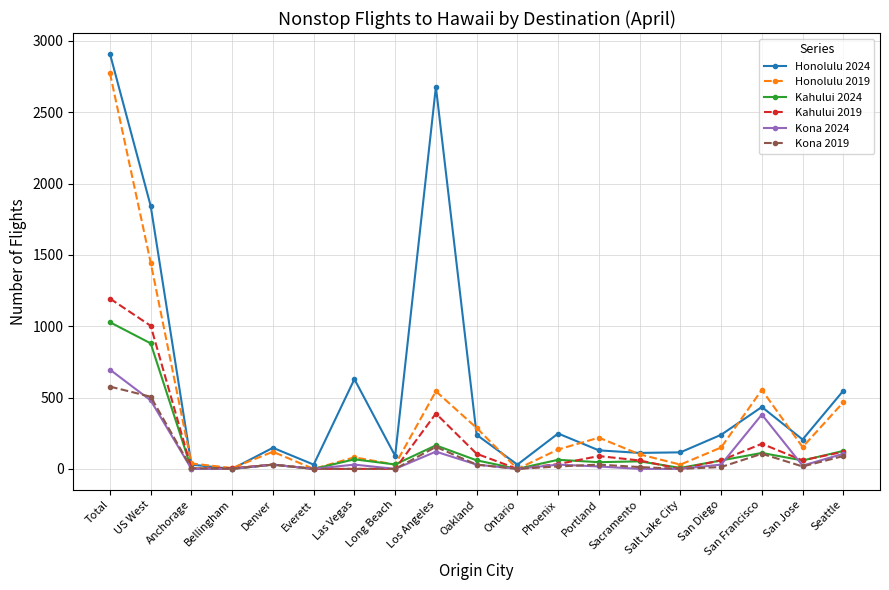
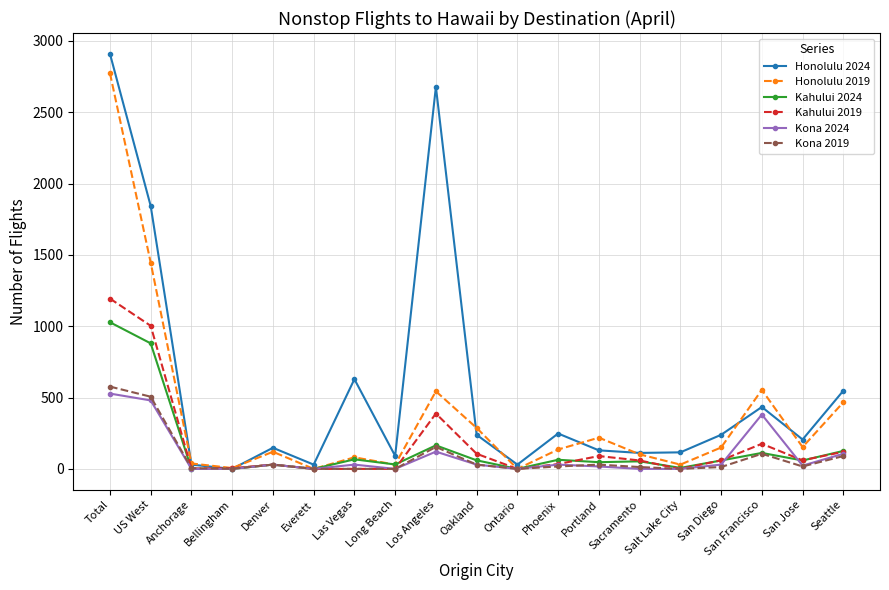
Kona 2024, Total: 700 -> 530
